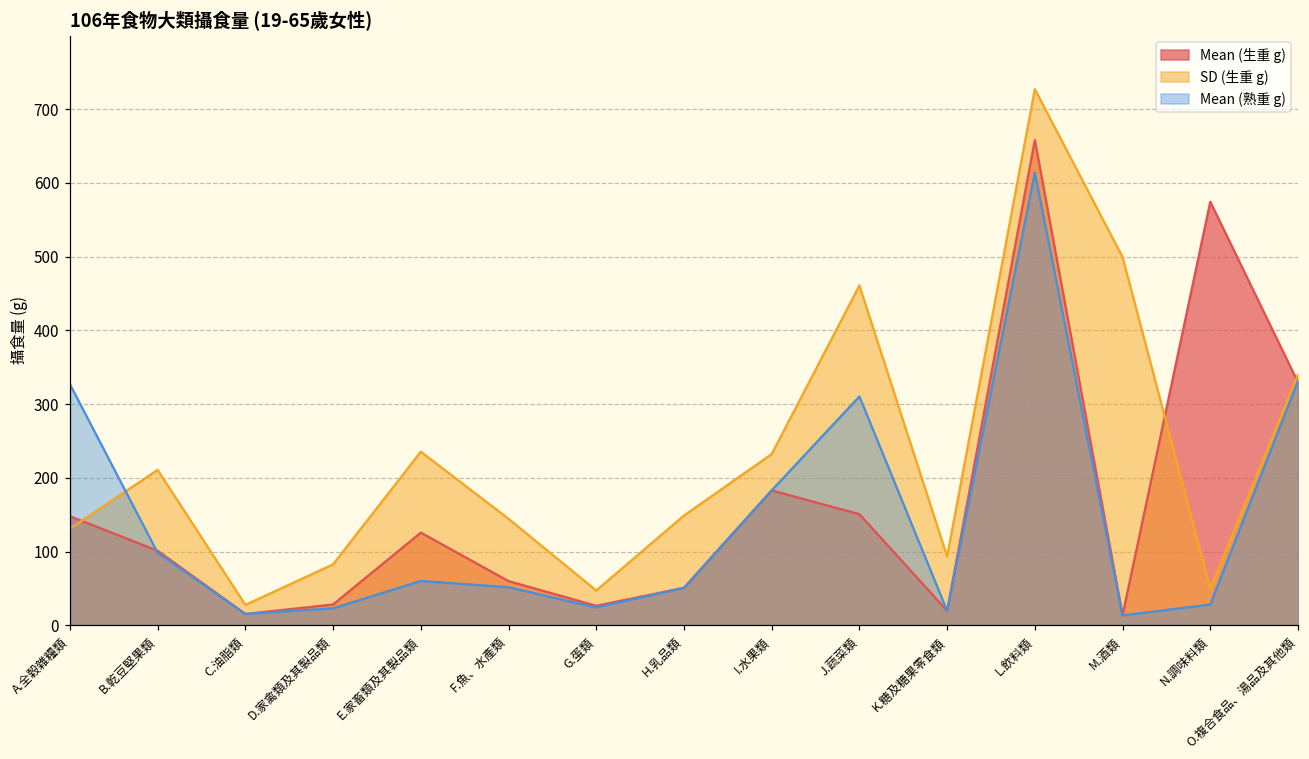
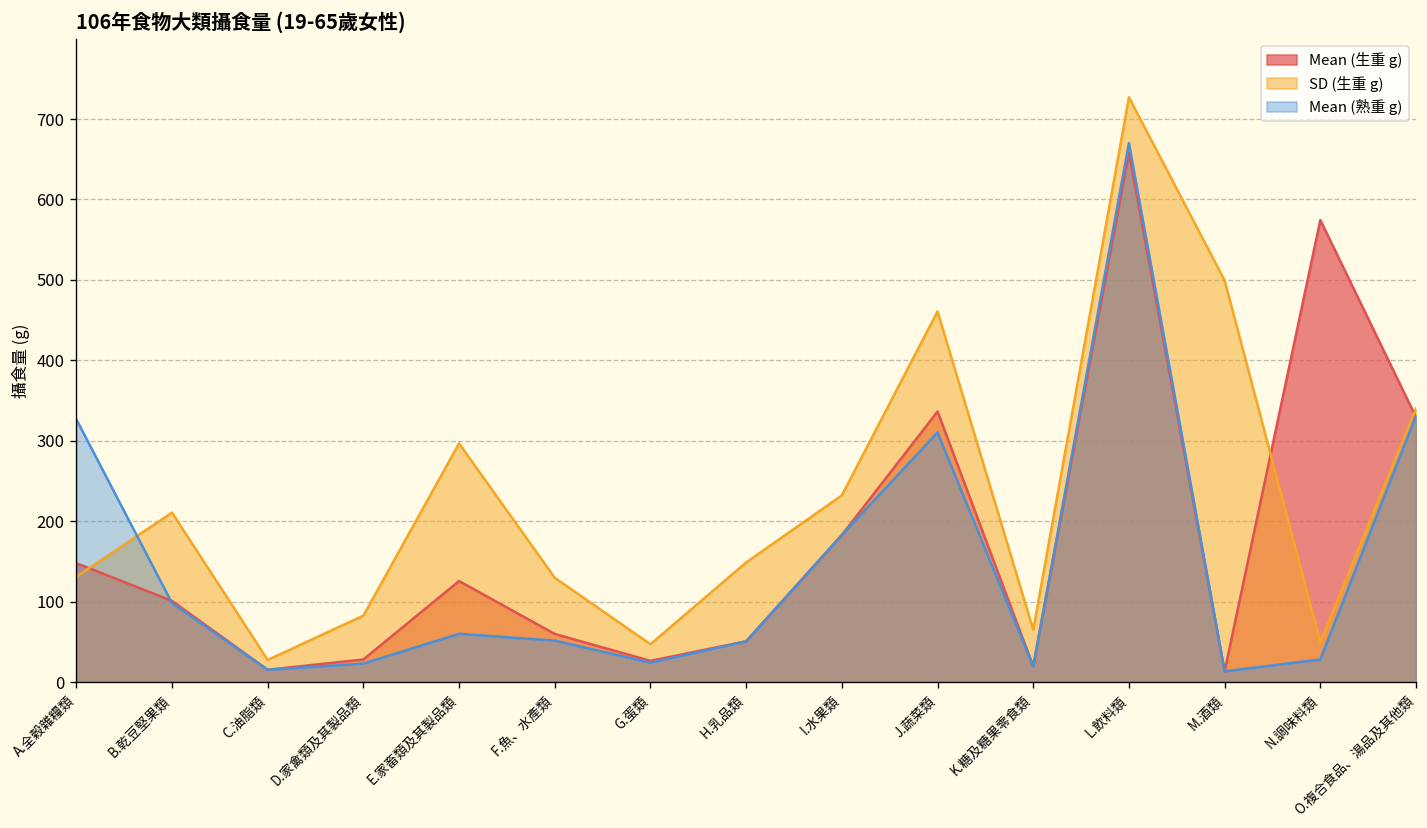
SD (生重 g), E.家畜類及其製品類: 240 -> 300
SD (生重 g), F.魚、水產類: 140 -> 130
Mean (生重 g), J.蔬菜類: 150 -> 340
SD (生重 g), K.糖及糖果零食類: 90 -> 70
Mean (熟重 g), L.飲料類: 610 -> 670
